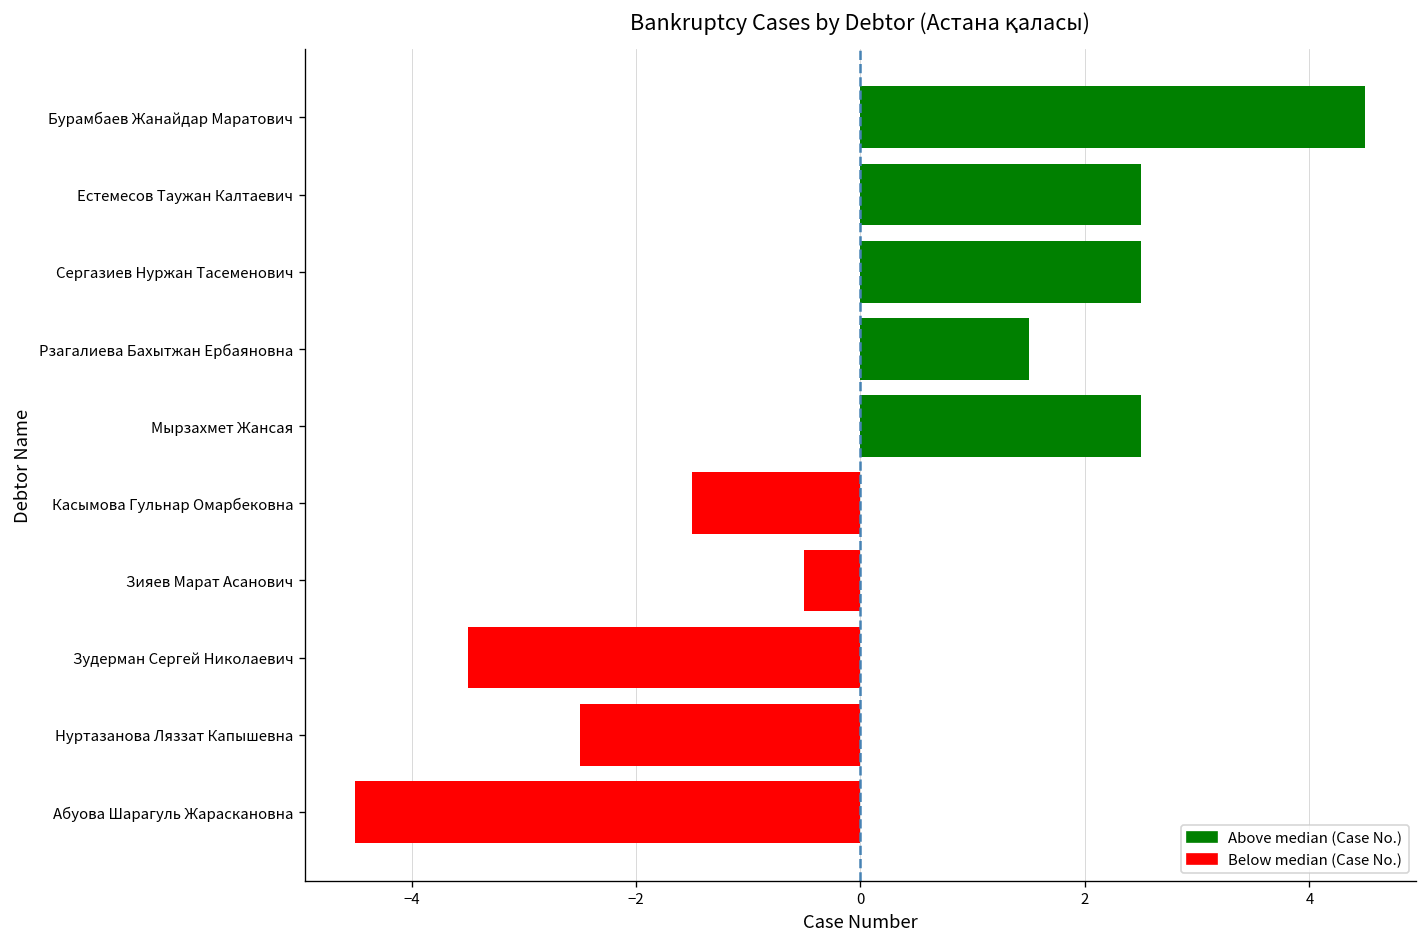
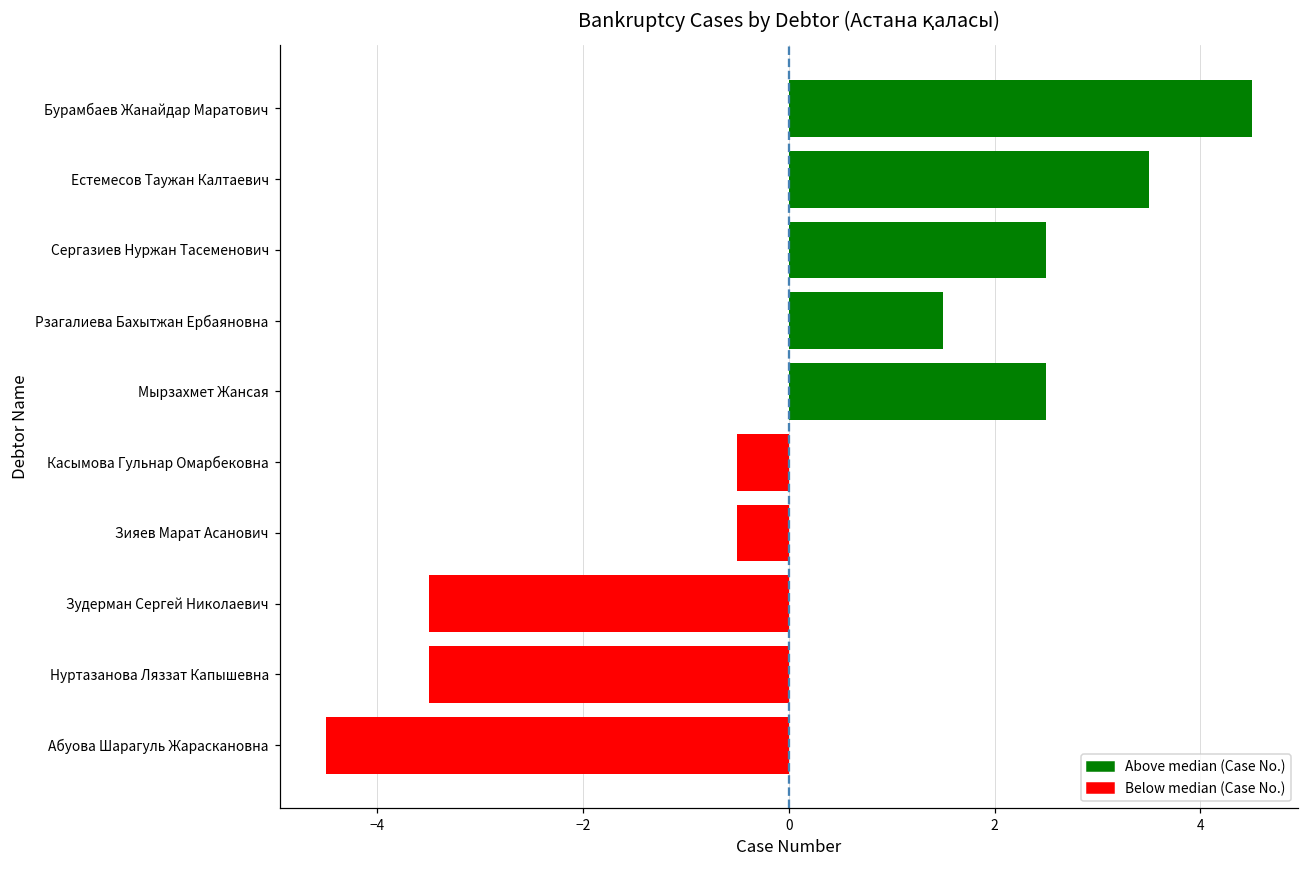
Естемесов Таужан Калтаевич: 2.5 -> 3.5
Касымова Гульнар Омарбековна: -1.5 -> -0.5
Нуртазанова Ляззат Капышевна: -2.5 -> -3.5
